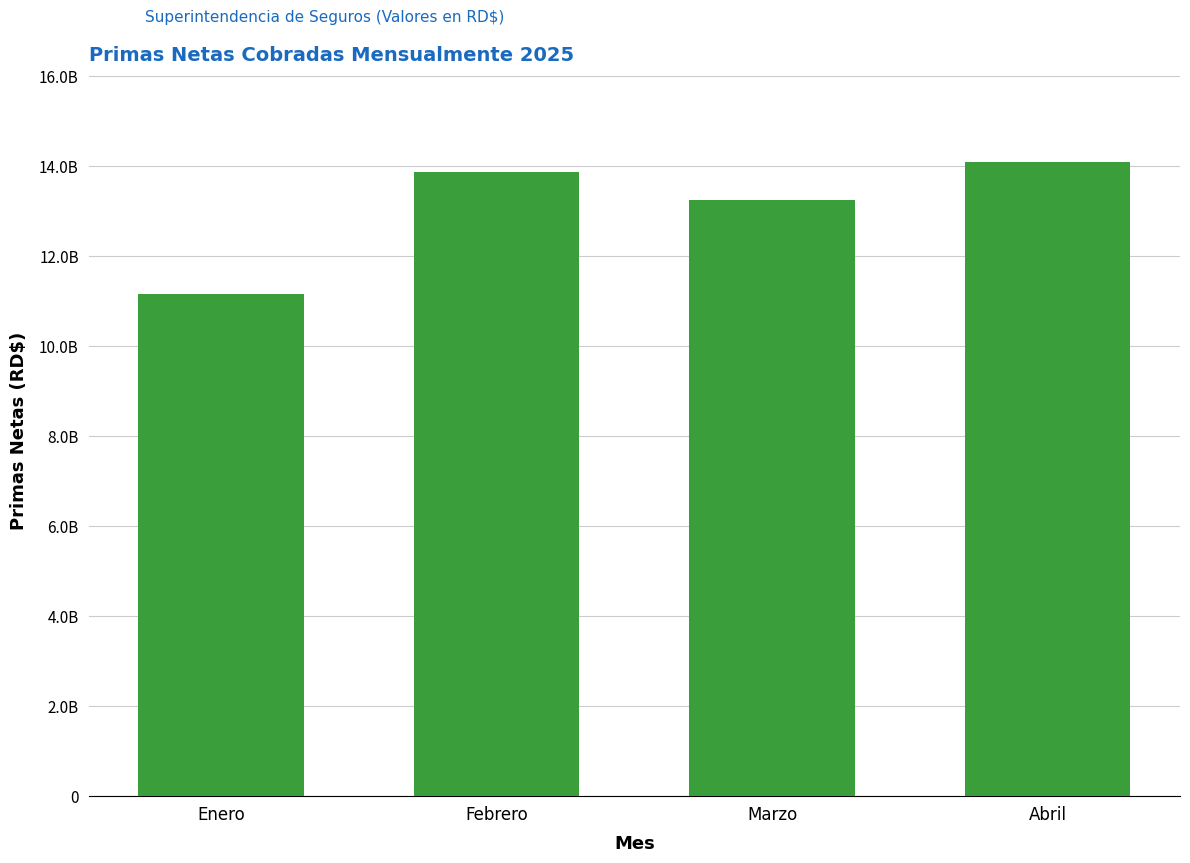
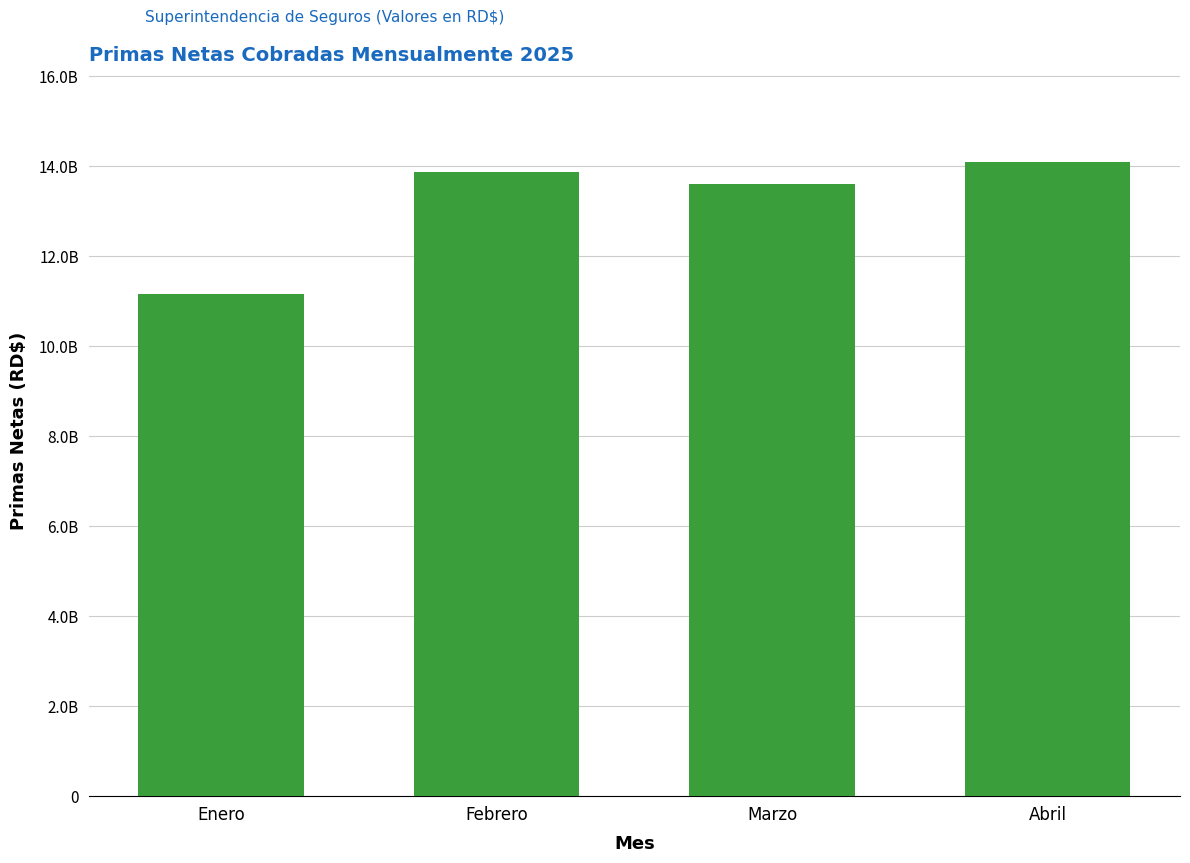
Marzo: 13300000000 -> 13600000000
